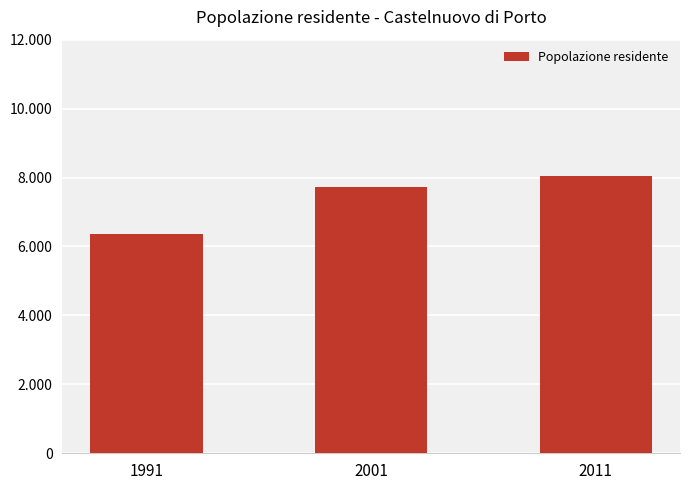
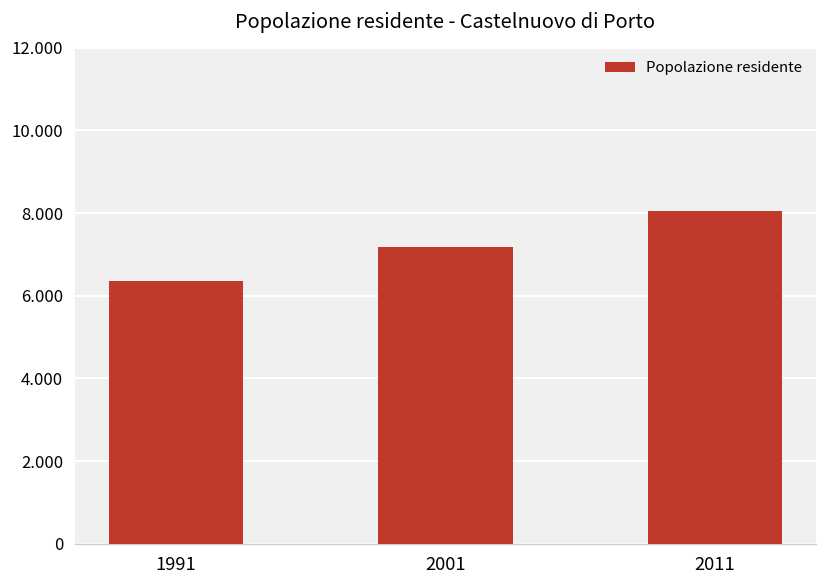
2001: 7.7 -> 7.2
